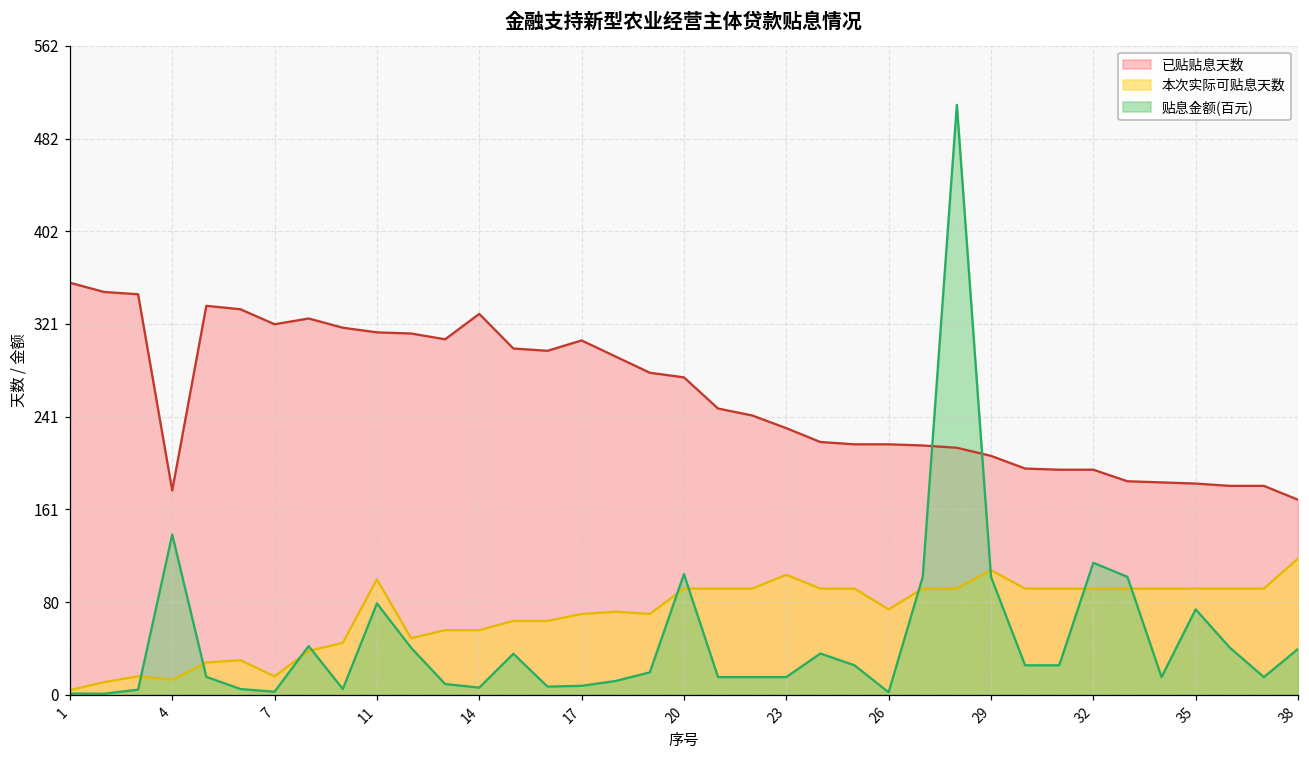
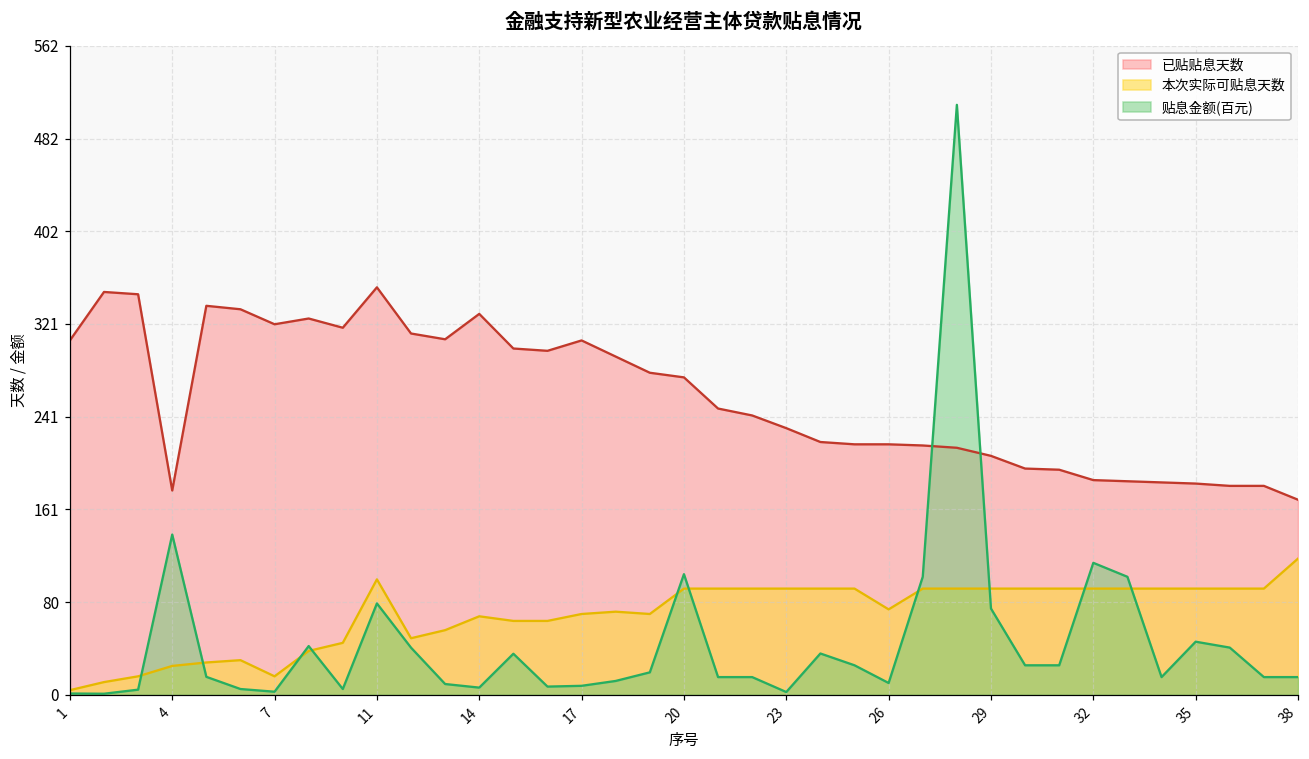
已贴贴息天数, 1: 357 -> 307
本次实际可贴息天数, 4: 13 -> 25
已贴贴息天数, 11: 314 -> 353
本次实际可贴息天数, 14: 56 -> 68
本次实际可贴息天数, 23: 104 -> 92
贴息金额(百元), 23: 15 -> 2
贴息金额(百元), 26: 2 -> 10
本次实际可贴息天数, 29: 108 -> 92
贴息金额(百元), 29: 102 -> 75
已贴贴息天数, 32: 195 -> 186
贴息金额(百元), 35: 74 -> 46
贴息金额(百元), 38: 40 -> 15
